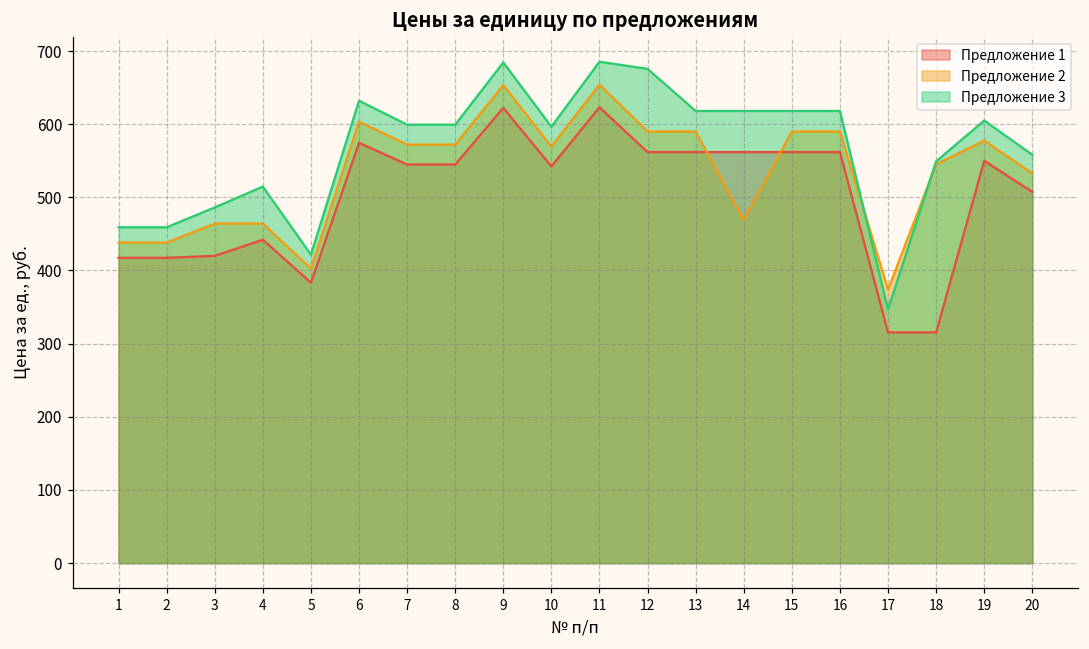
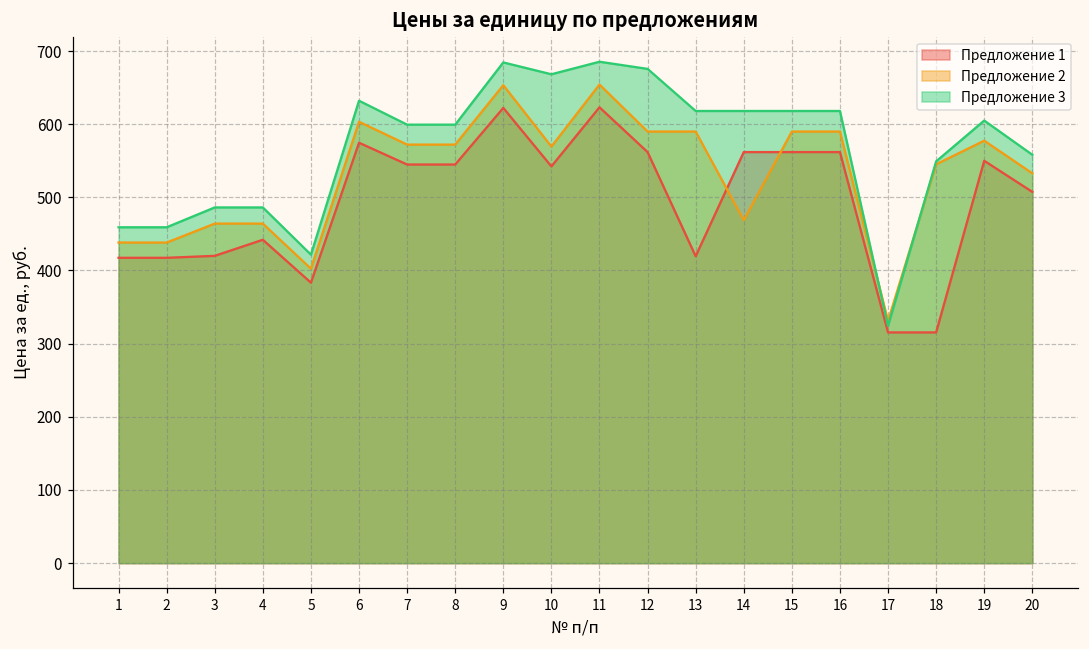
Предложение 3, 4: 510 -> 490
Предложение 3, 10: 600 -> 670
Предложение 1, 13: 560 -> 420
Предложение 2, 17: 370 -> 330
Предложение 3, 17: 350 -> 320
